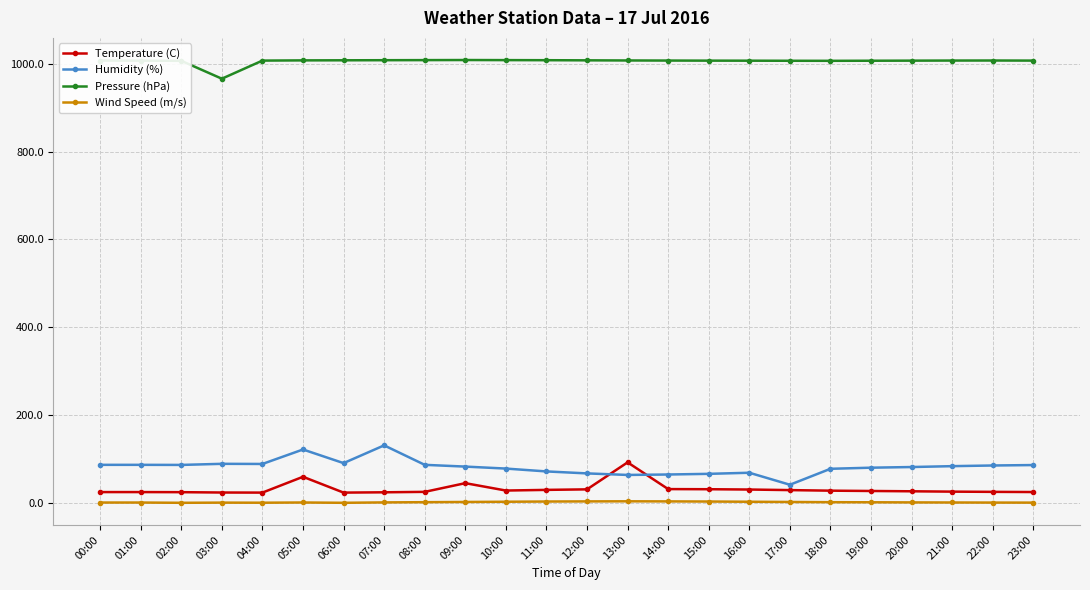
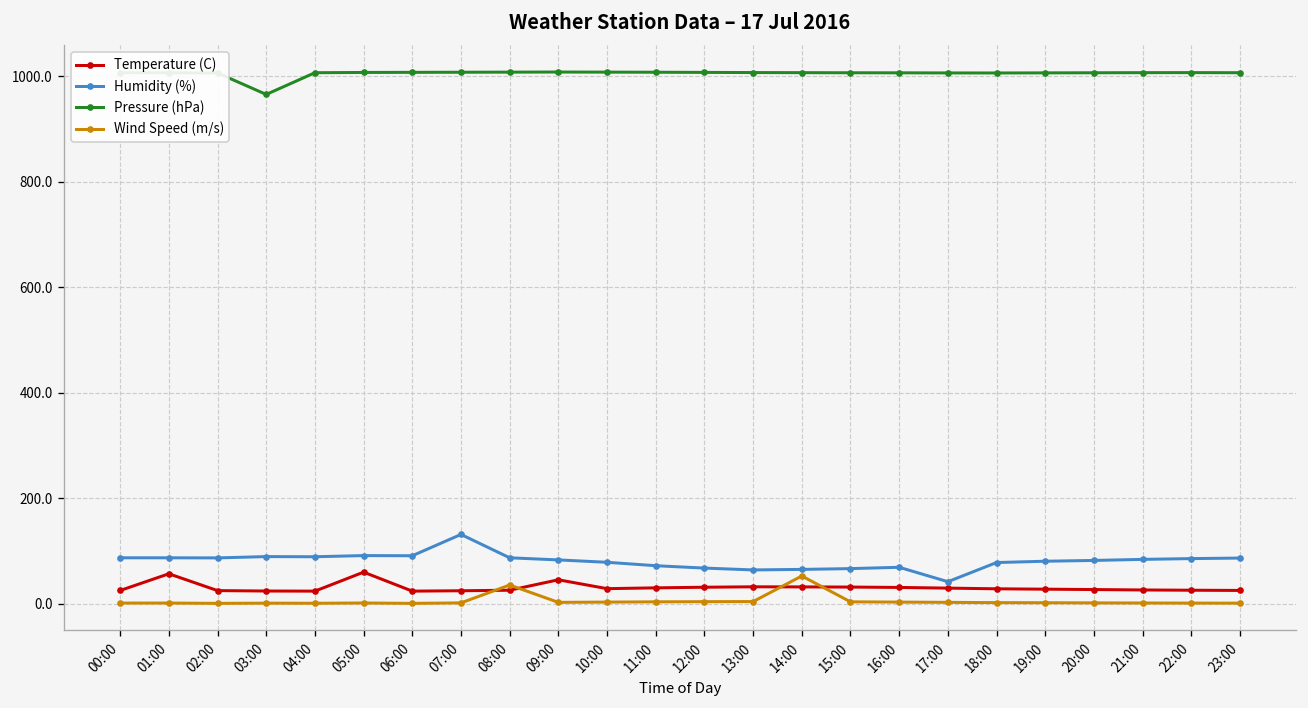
Temperature (C), 01:00: 30 -> 60
Humidity (%), 05:00: 120 -> 90
Wind Speed (m/s), 08:00: 0 -> 40
Temperature (C), 13:00: 90 -> 30
Wind Speed (m/s), 14:00: 0 -> 50
